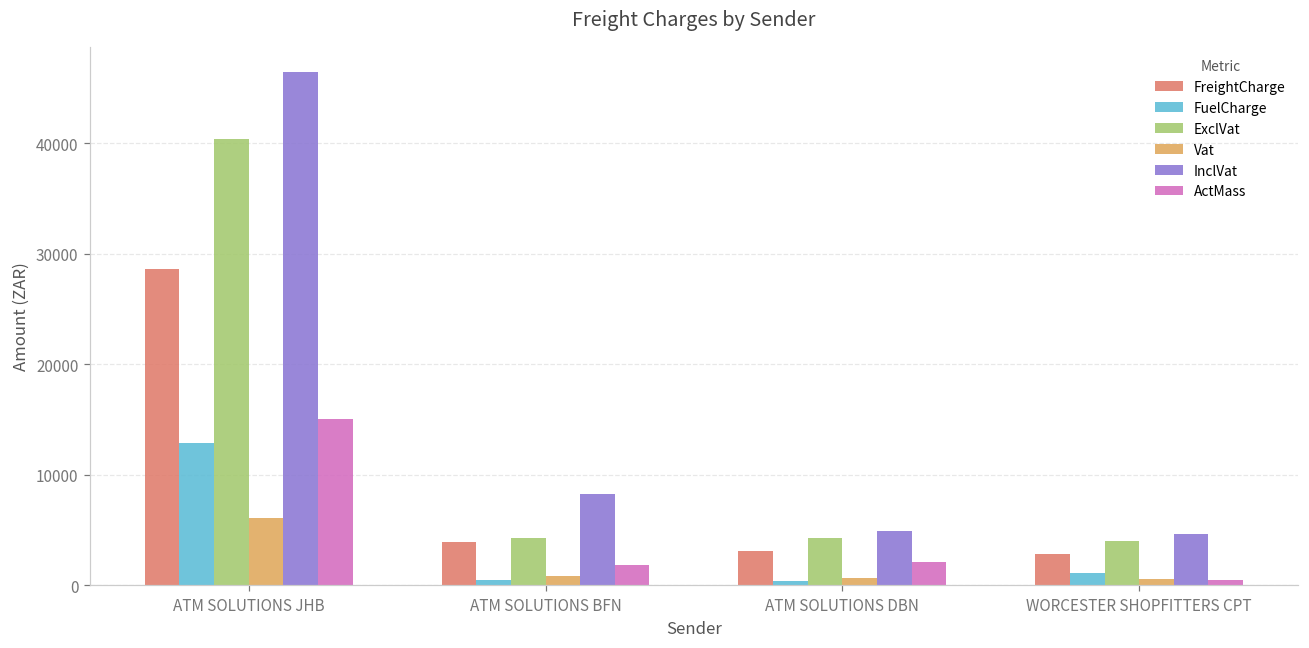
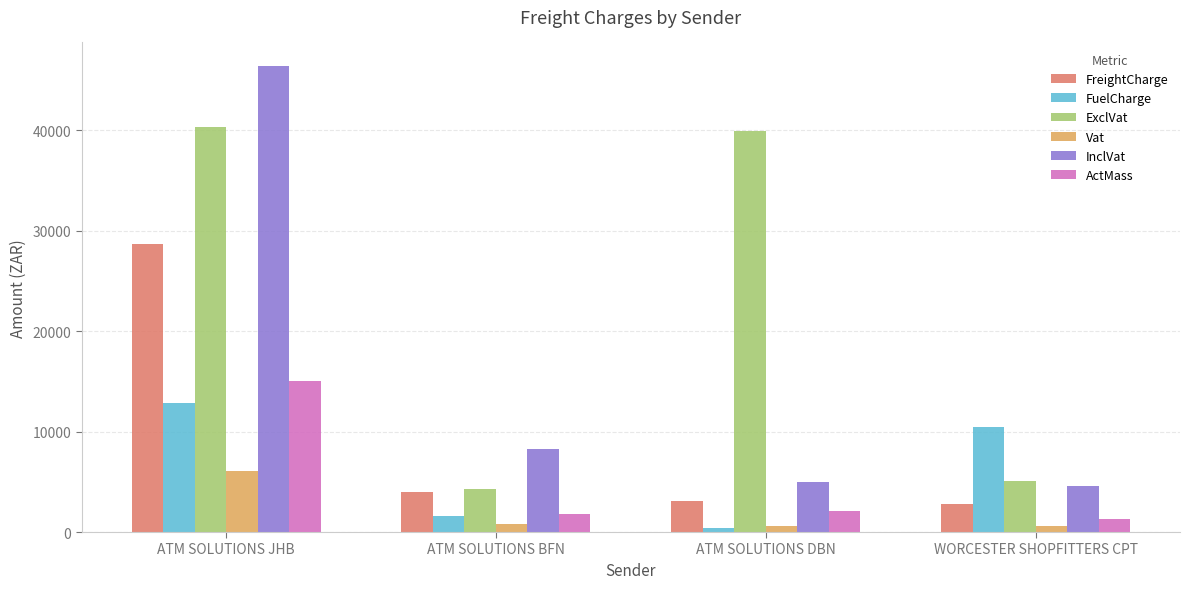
FuelCharge, ATM SOLUTIONS BFN: 500 -> 1600
ExclVat, ATM SOLUTIONS DBN: 4300 -> 39900
FuelCharge, WORCESTER SHOPFITTERS CPT: 1200 -> 10500
ExclVat, WORCESTER SHOPFITTERS CPT: 4000 -> 5100
ActMass, WORCESTER SHOPFITTERS CPT: 500 -> 1300
